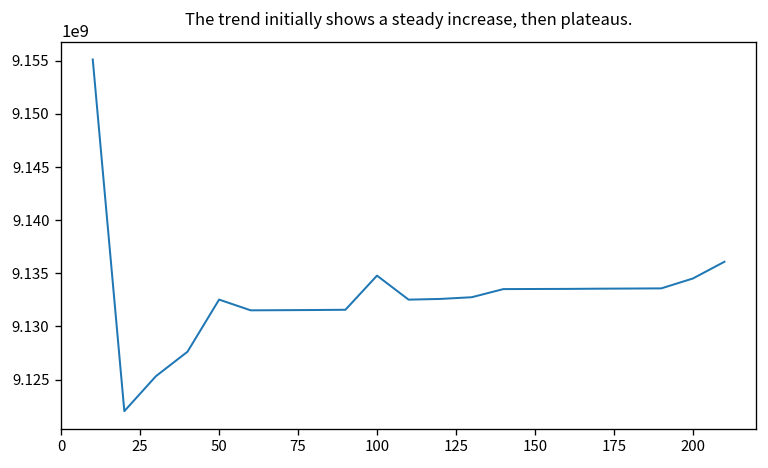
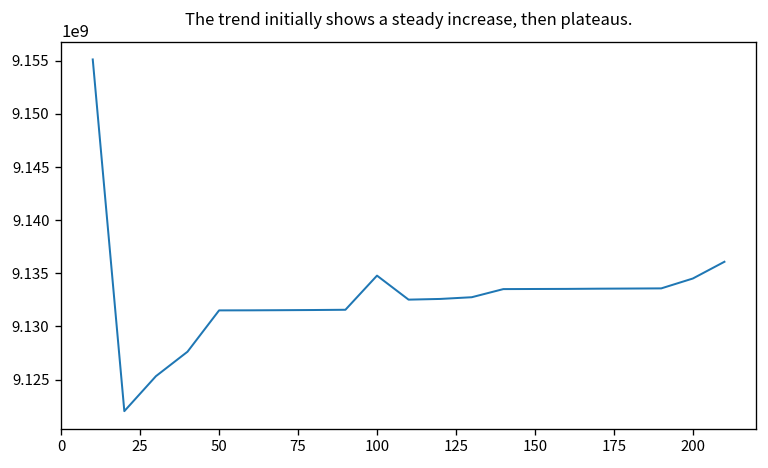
50: 9133000000 -> 9132000000
